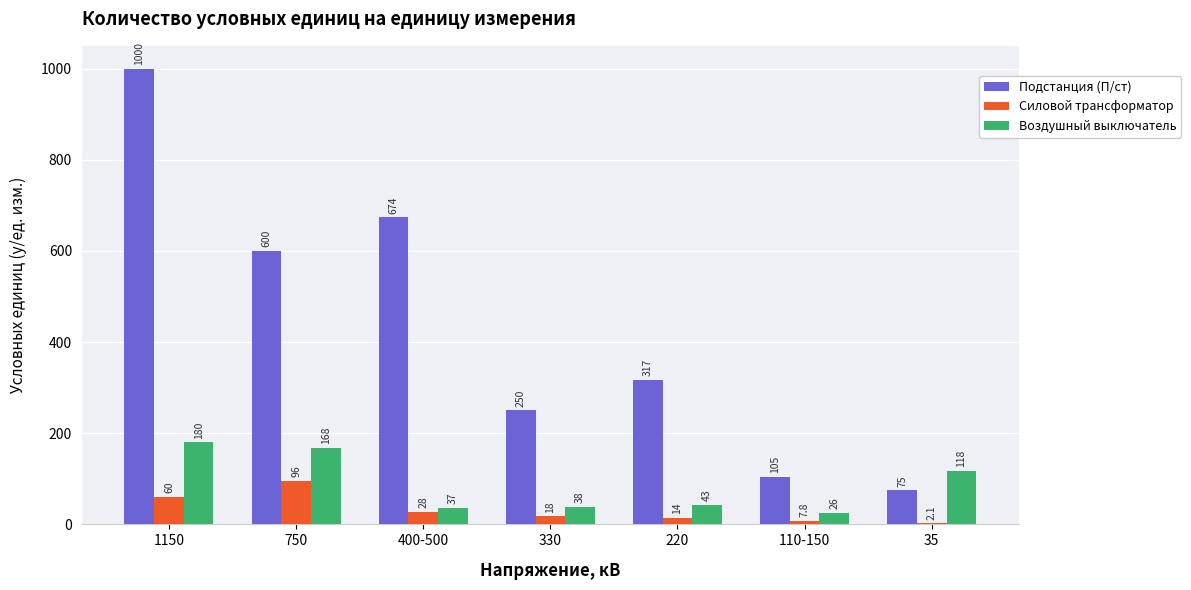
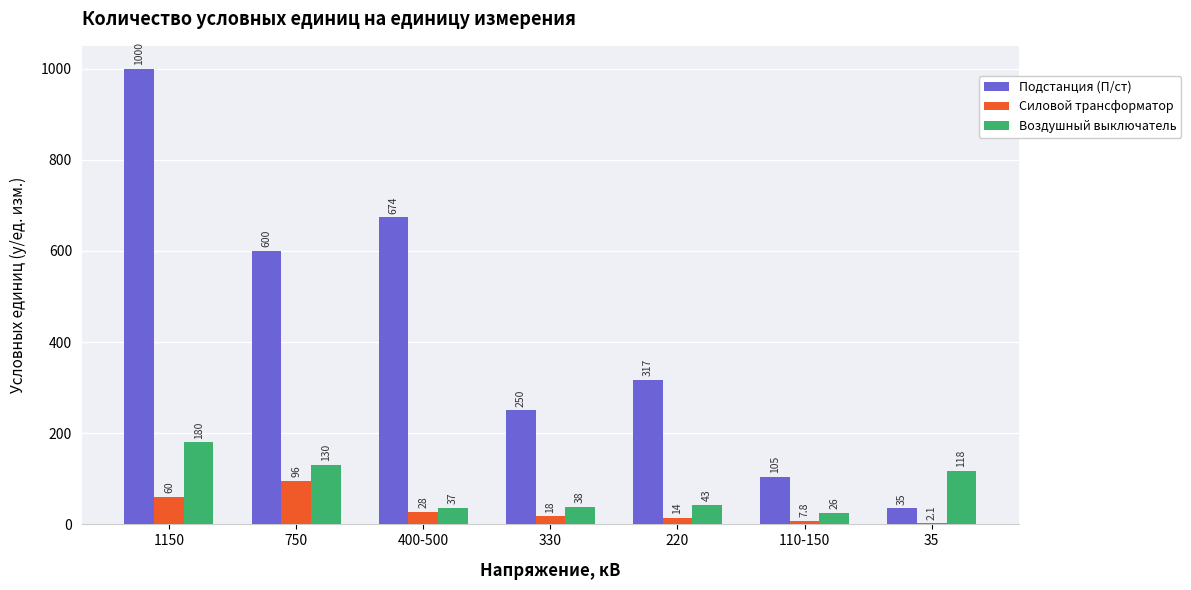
Воздушный выключатель, 750: 168 -> 130
Подстанция (П/ст), 35: 75 -> 35
